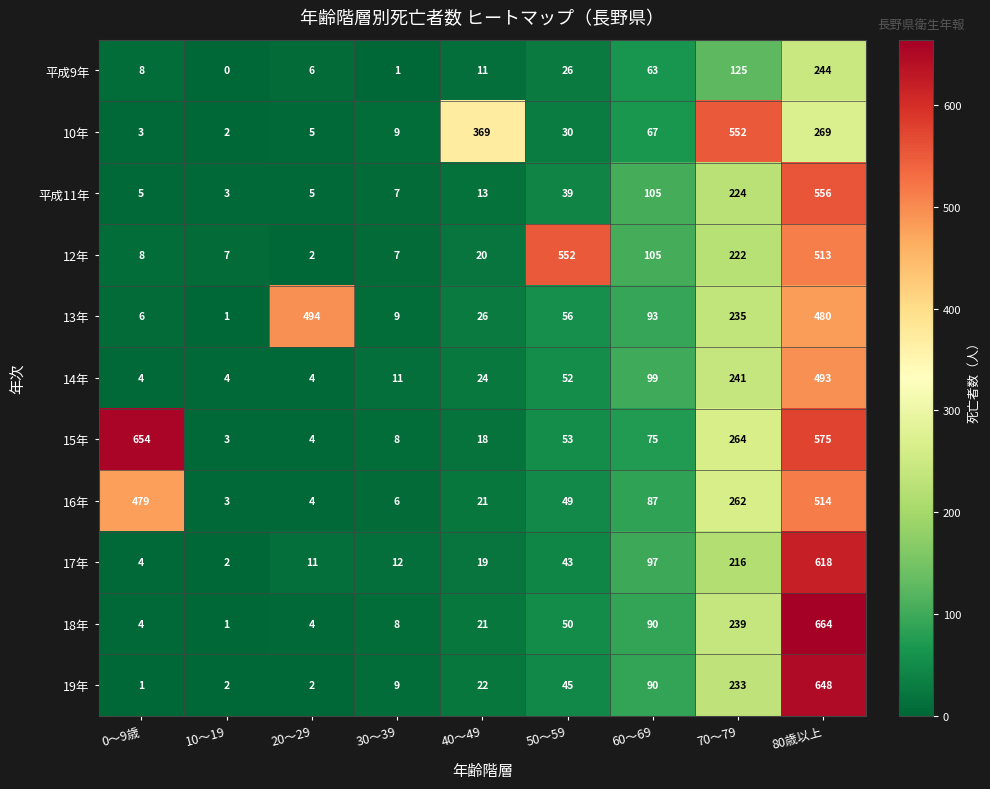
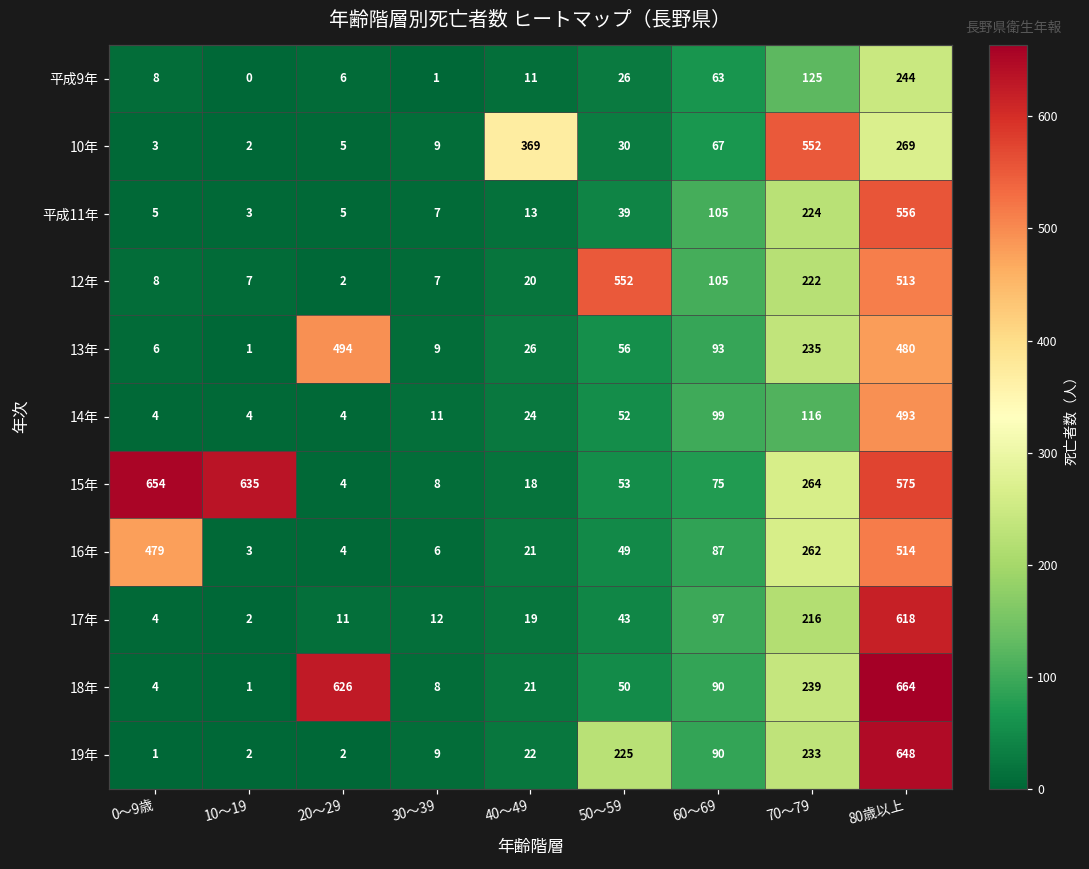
14年, 70～79: 241 -> 116
15年, 10～19: 3 -> 635
18年, 20～29: 4 -> 626
19年, 50～59: 45 -> 225
